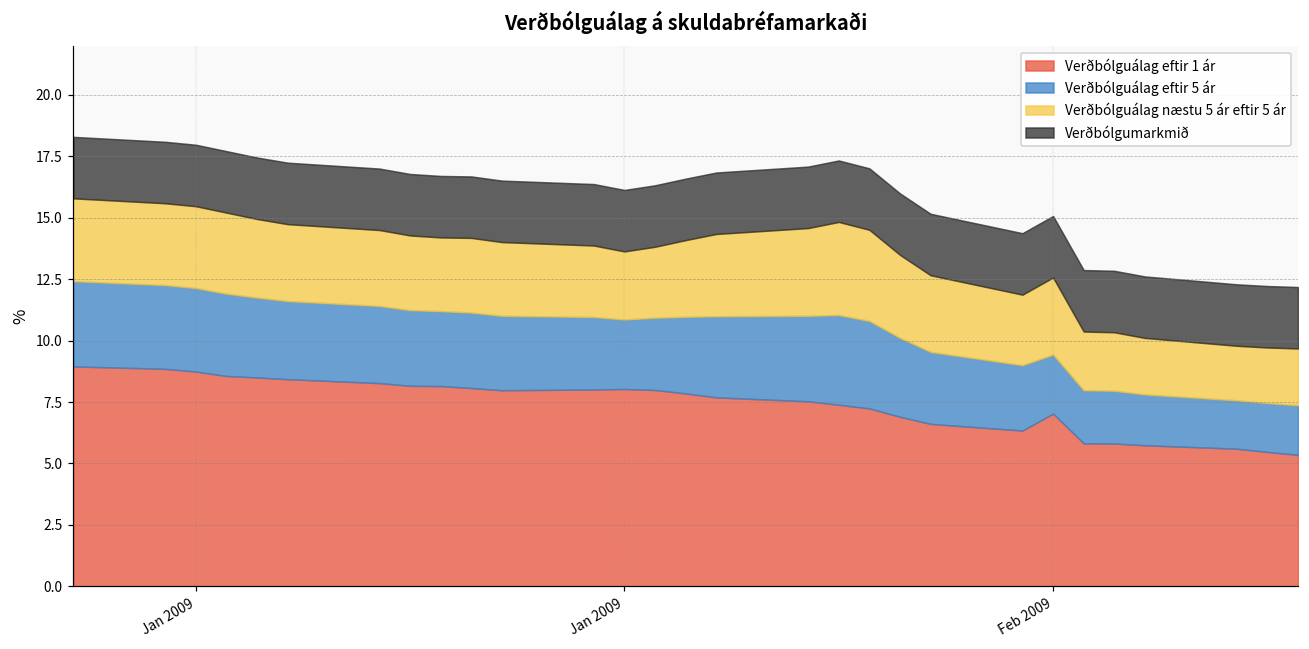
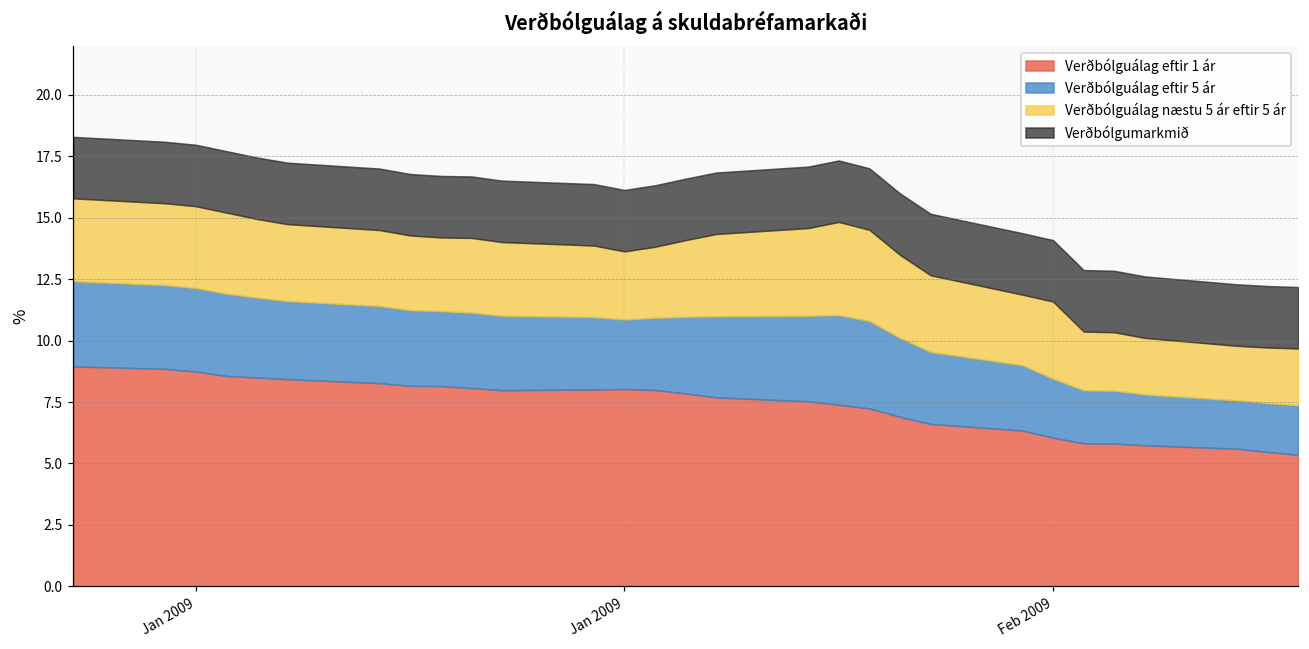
Verðbólguálag eftir 1 ár, Feb 2009: 7.0 -> 6.1
